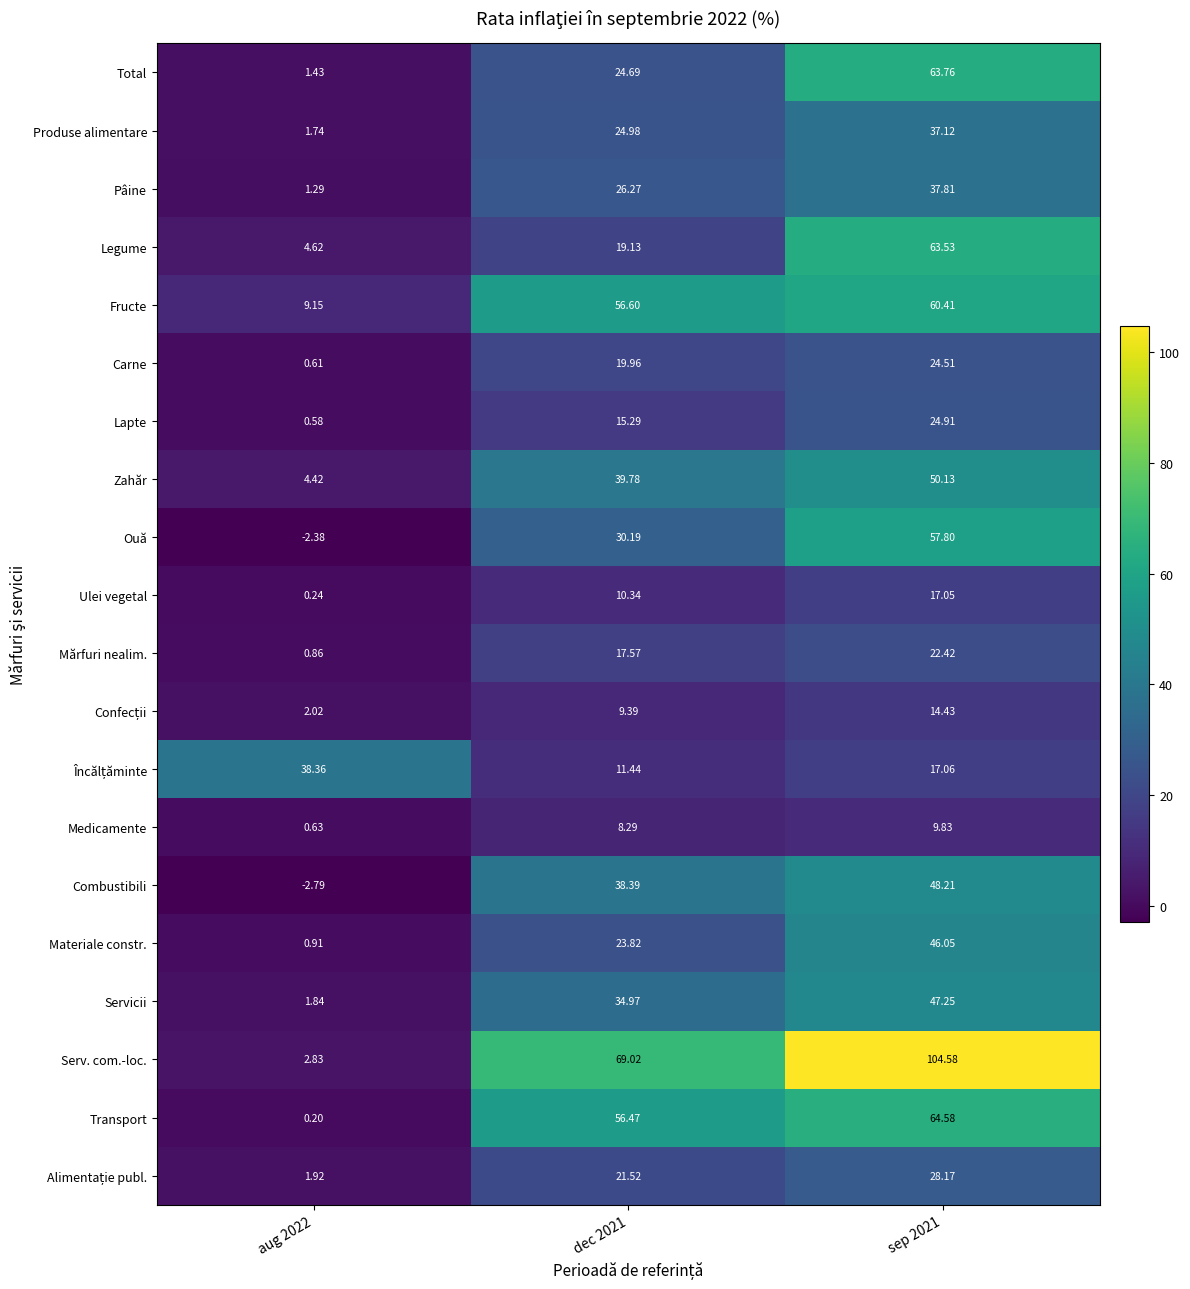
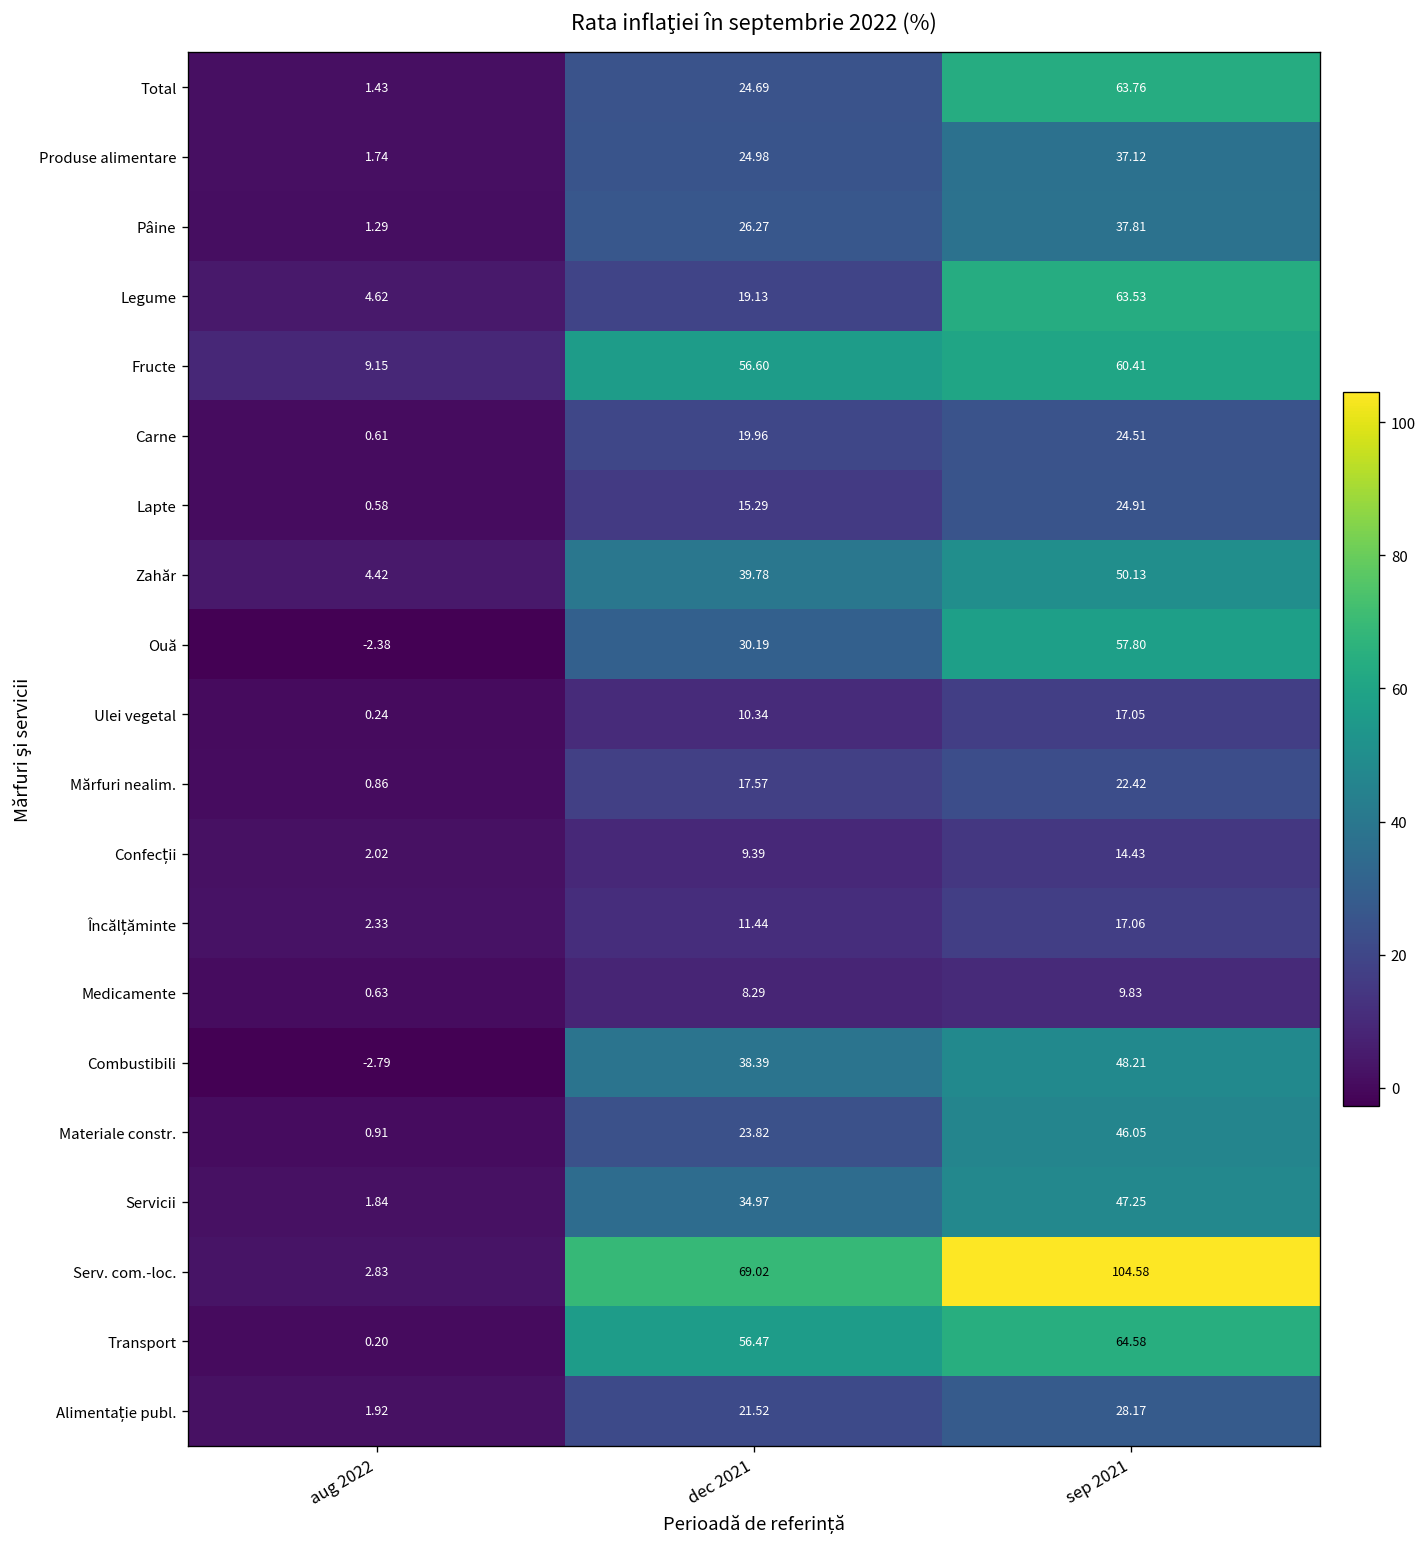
Încălțăminte, aug 2022: 38.36 -> 2.33
